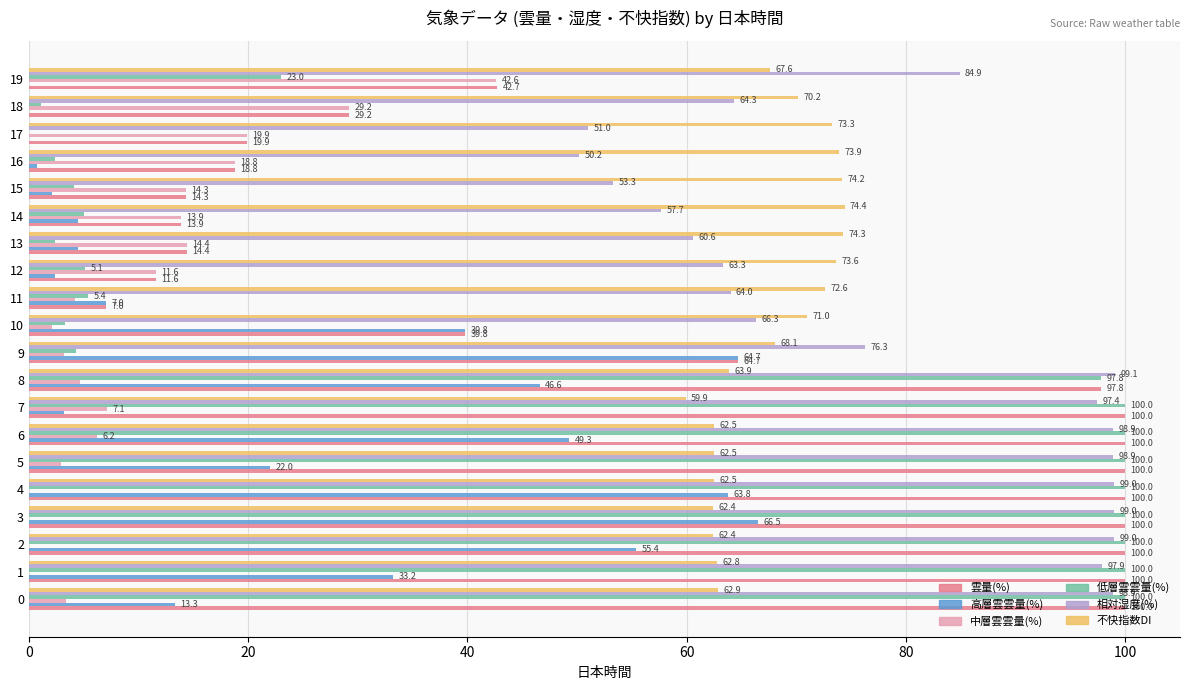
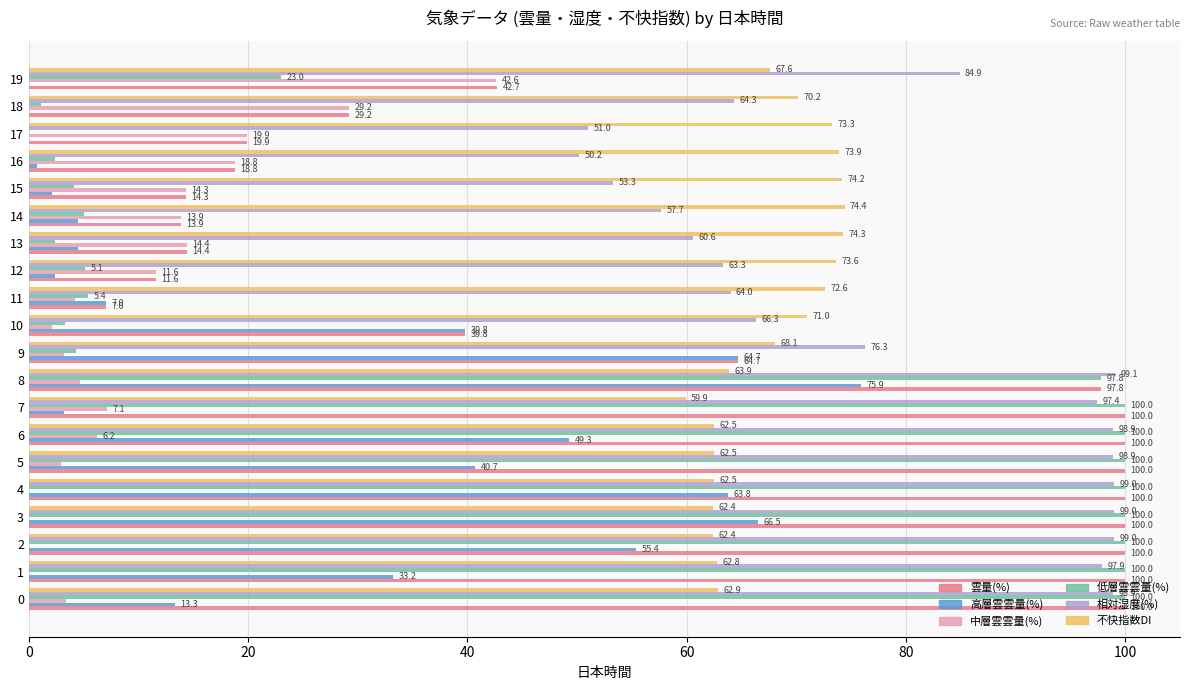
高層雲雲量(%), 8: 46.6 -> 75.9
高層雲雲量(%), 5: 22.0 -> 40.7
